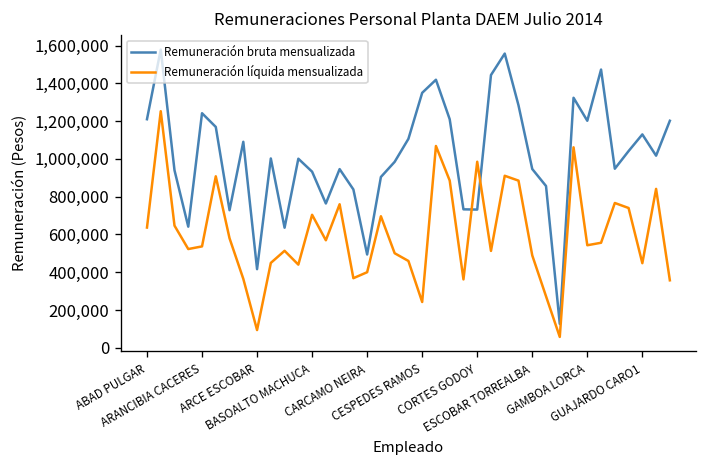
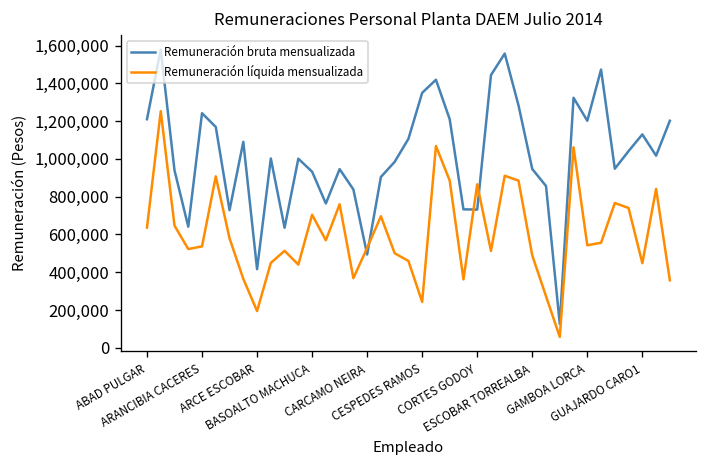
Remuneración líquida mensualizada, ARCE ESCOBAR: 90,000 -> 190,000
Remuneración líquida mensualizada, CARCAMO NEIRA: 400,000 -> 530,000
Remuneración líquida mensualizada, CORTES GODOY: 980,000 -> 870,000
